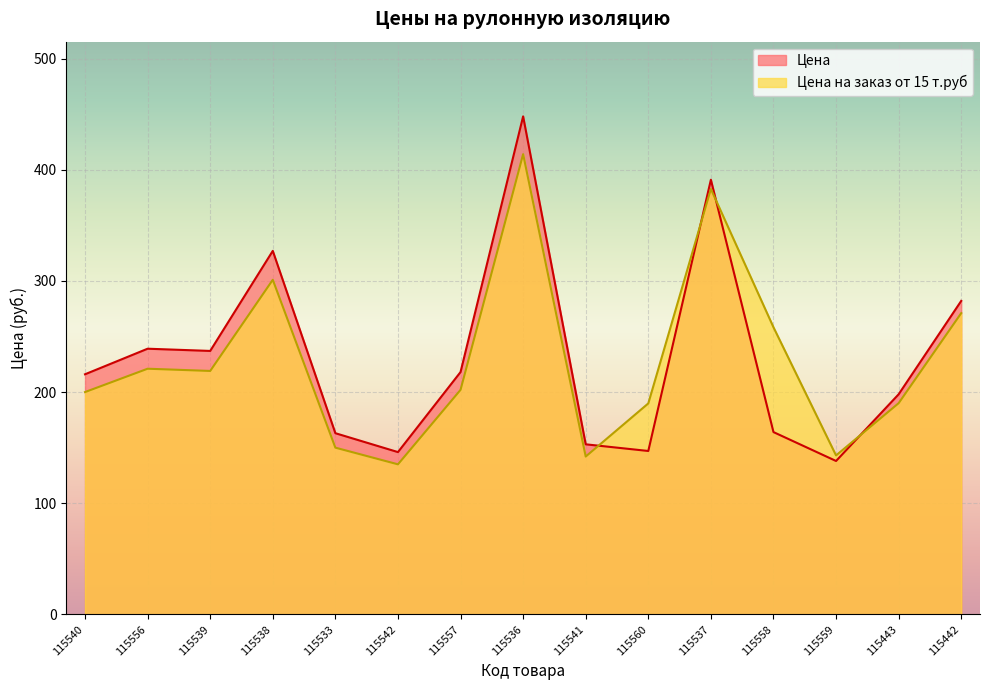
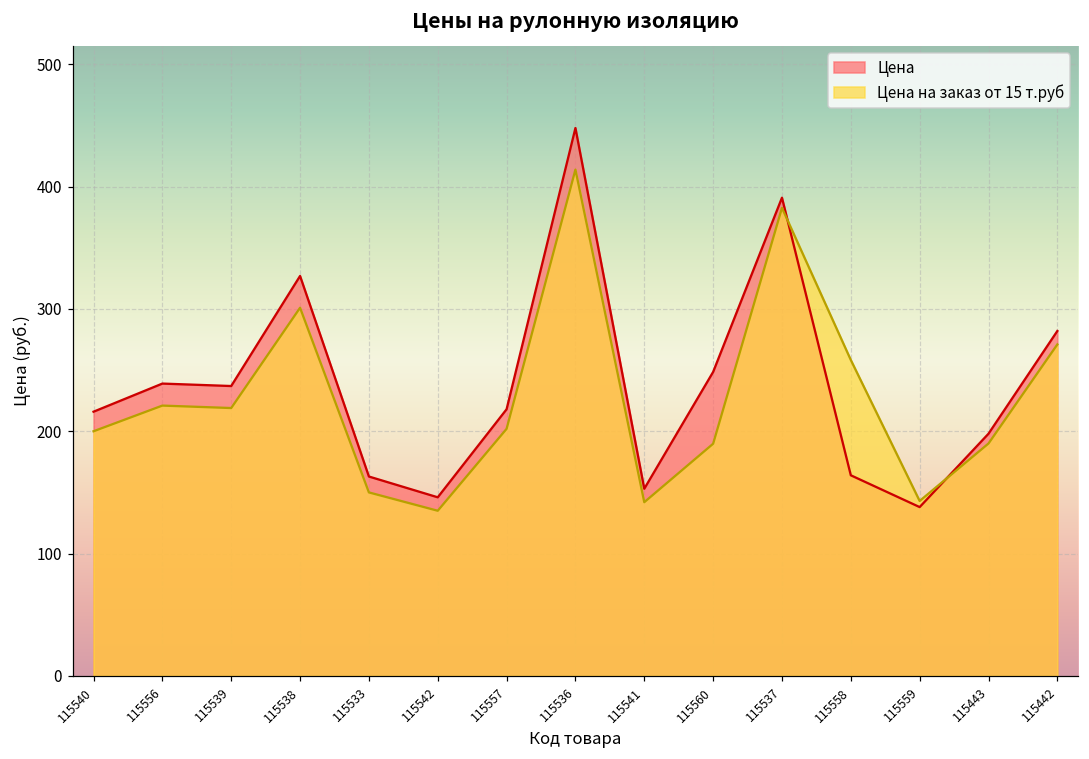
Цена, 115560: 147 -> 249
